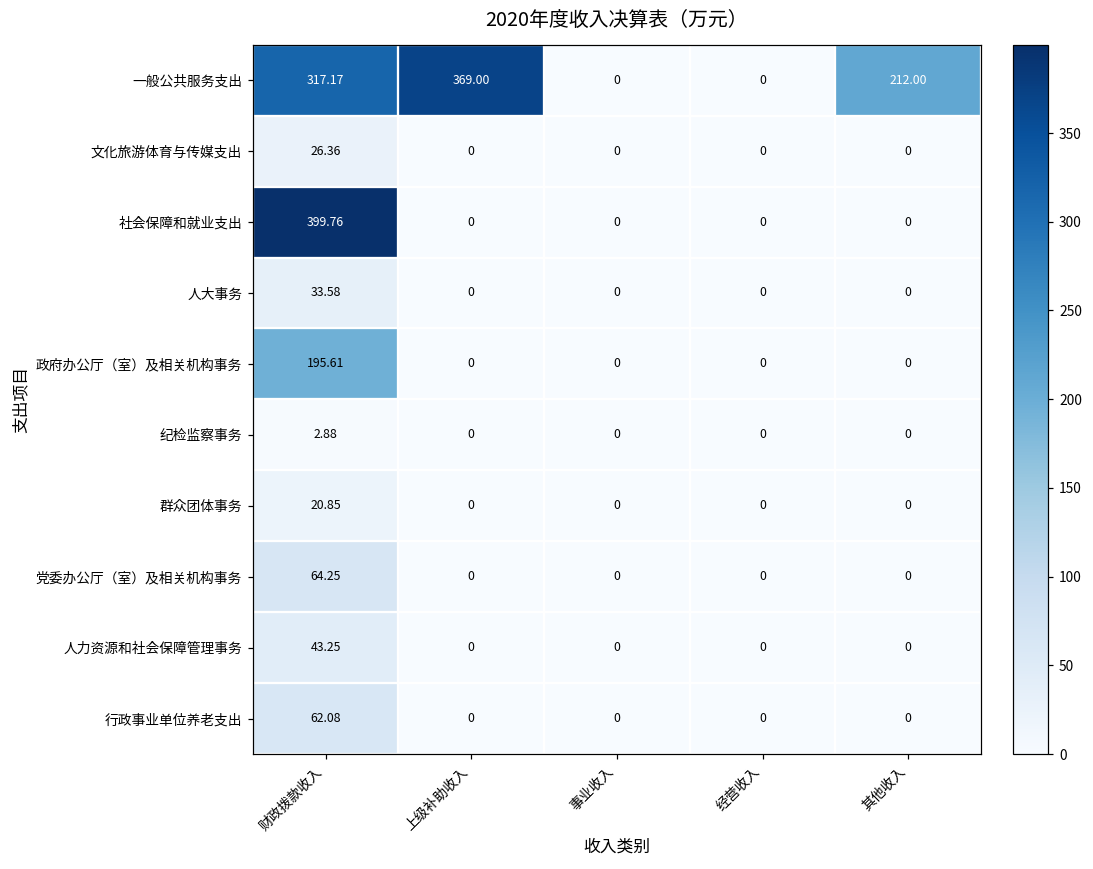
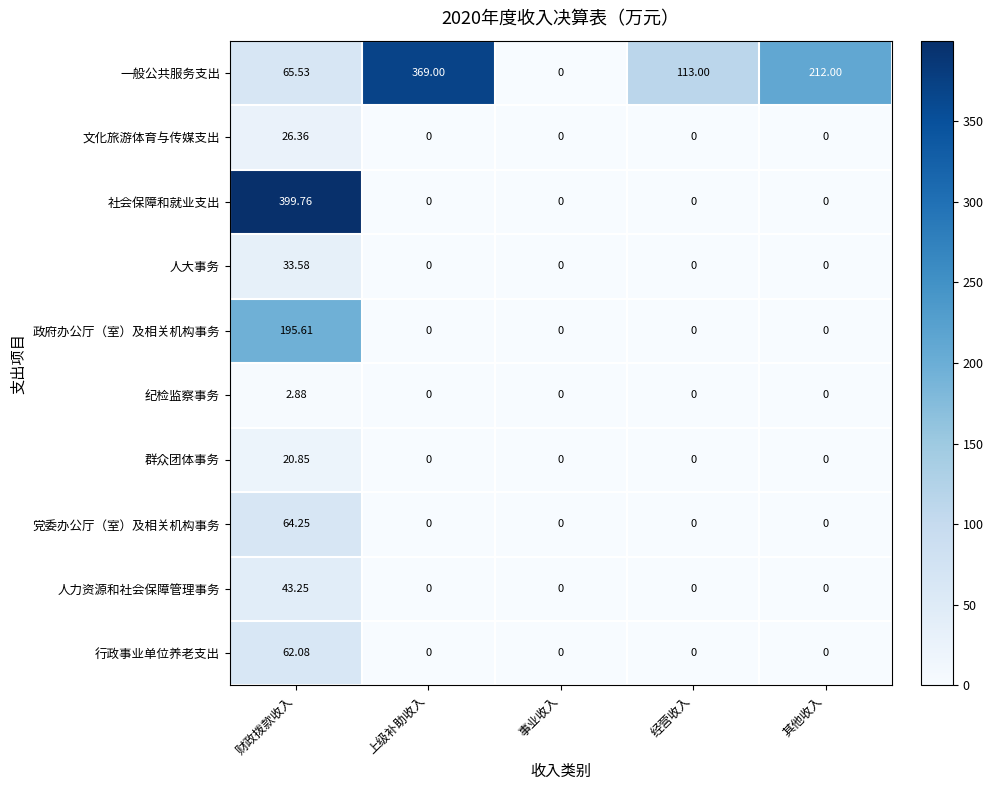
一般公共服务支出, 财政拨款收入: 317.17 -> 65.53
一般公共服务支出, 经营收入: 0 -> 113.00
